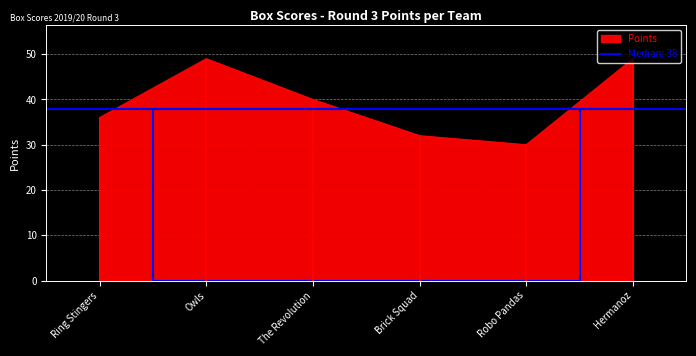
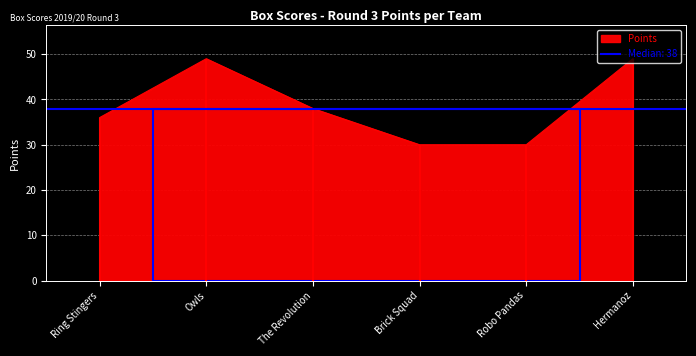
The Revolution: 40 -> 38
Brick Squad: 32 -> 30
